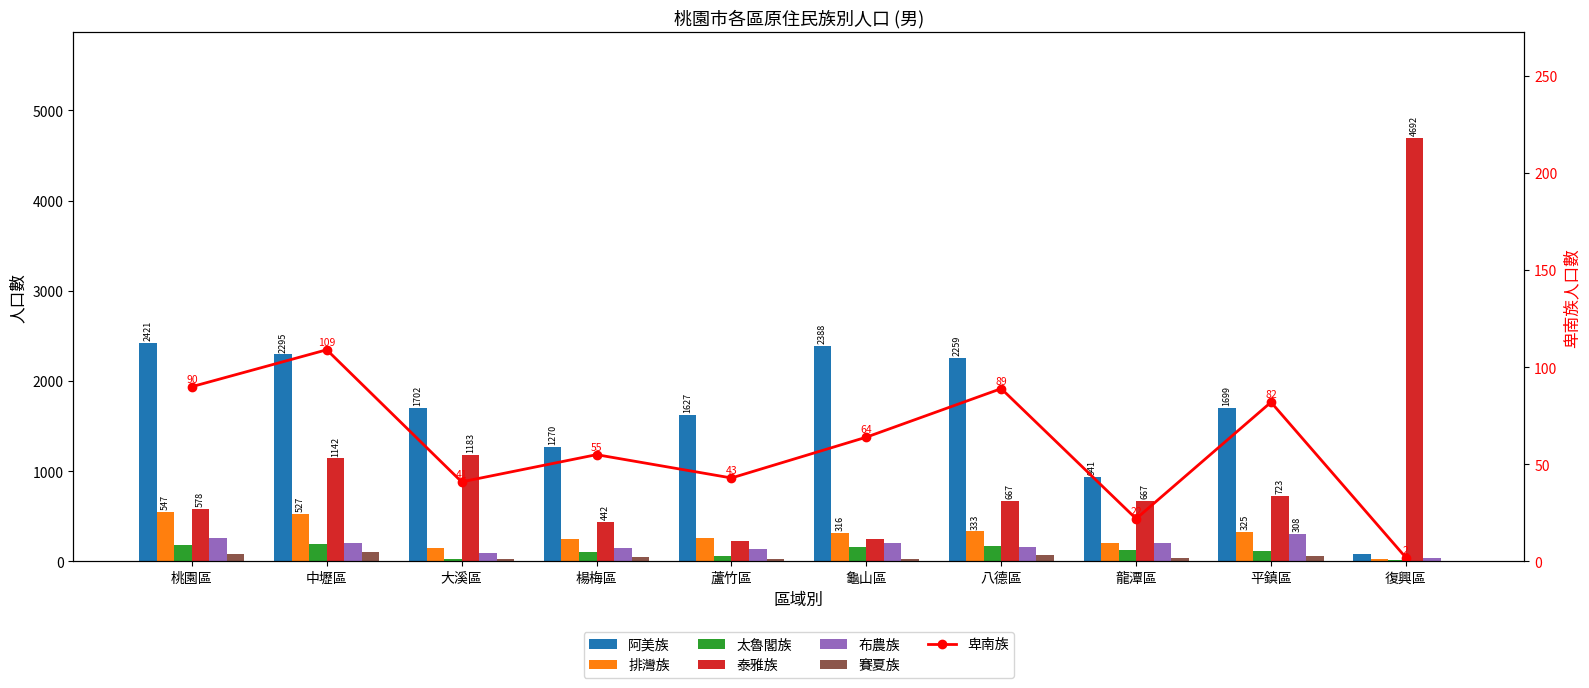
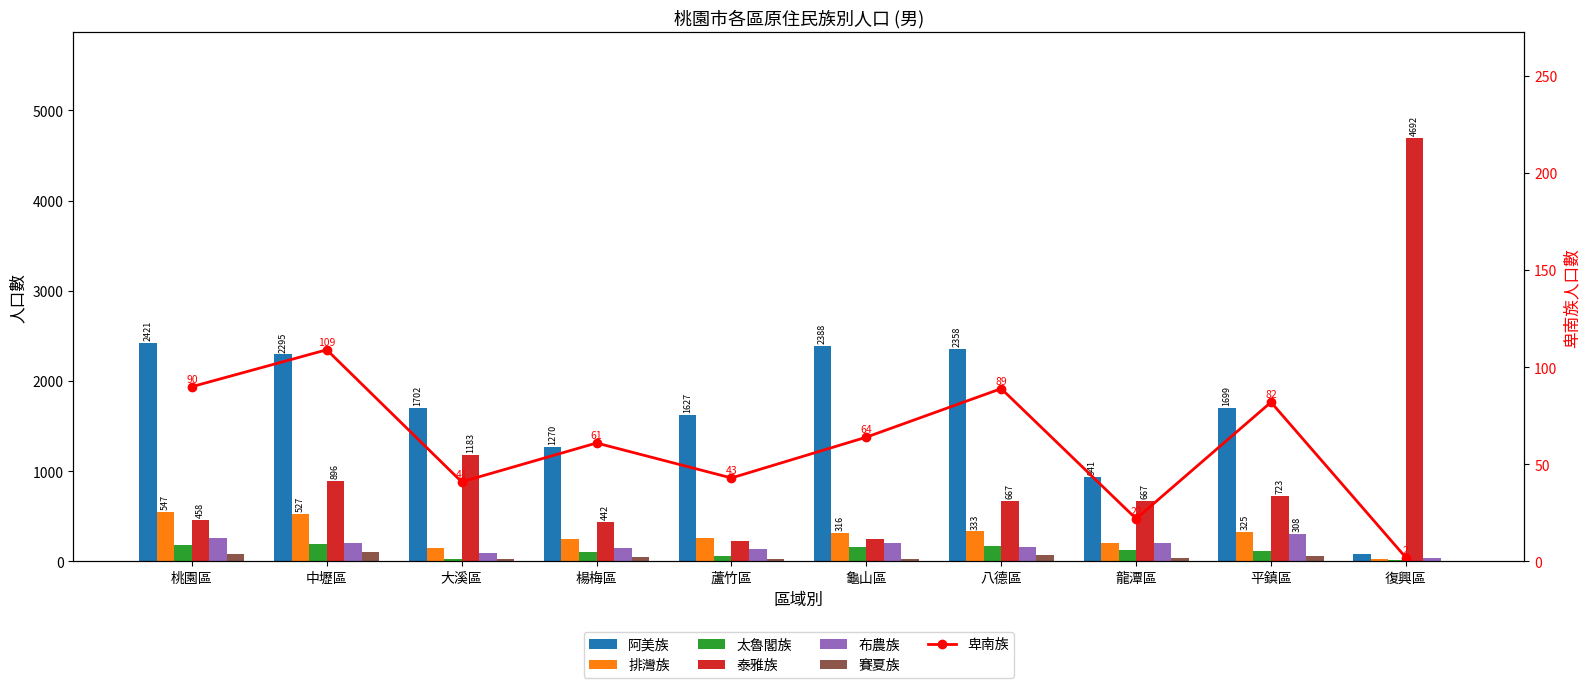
泰雅族, 桃園區: 578 -> 458
泰雅族, 中壢區: 1142 -> 896
阿美族, 八德區: 2259 -> 2358
卑南族, 楊梅區: 55 -> 61
